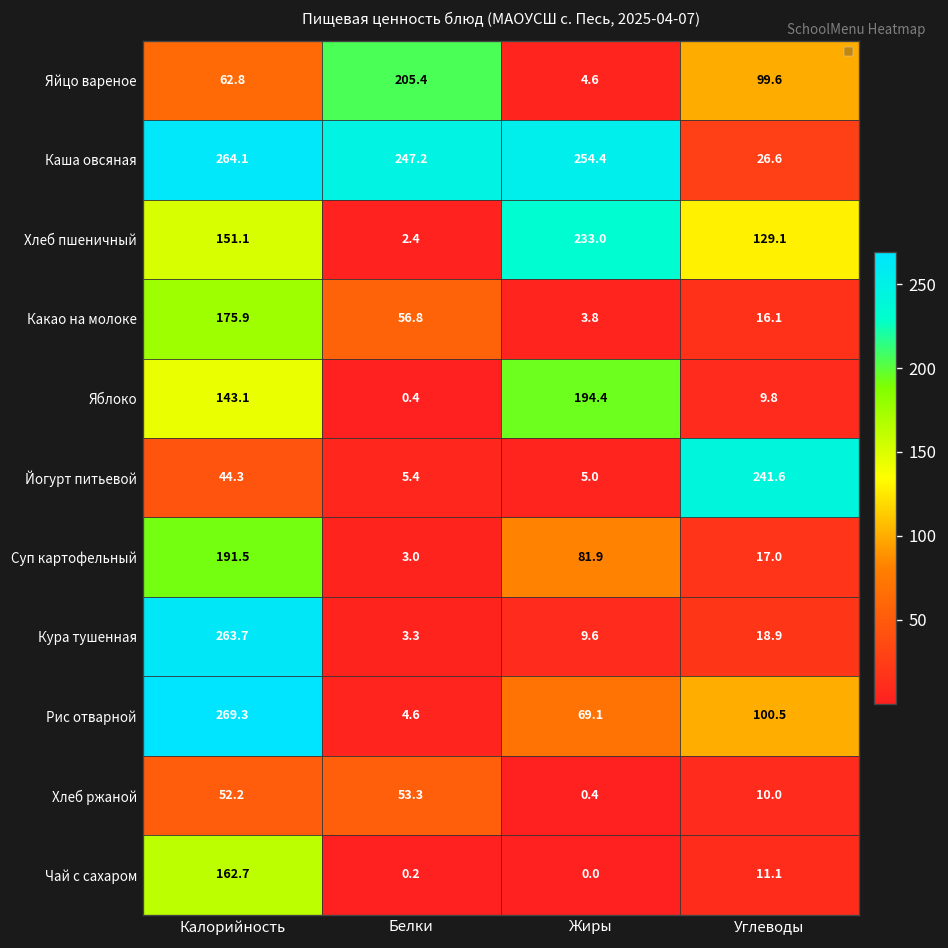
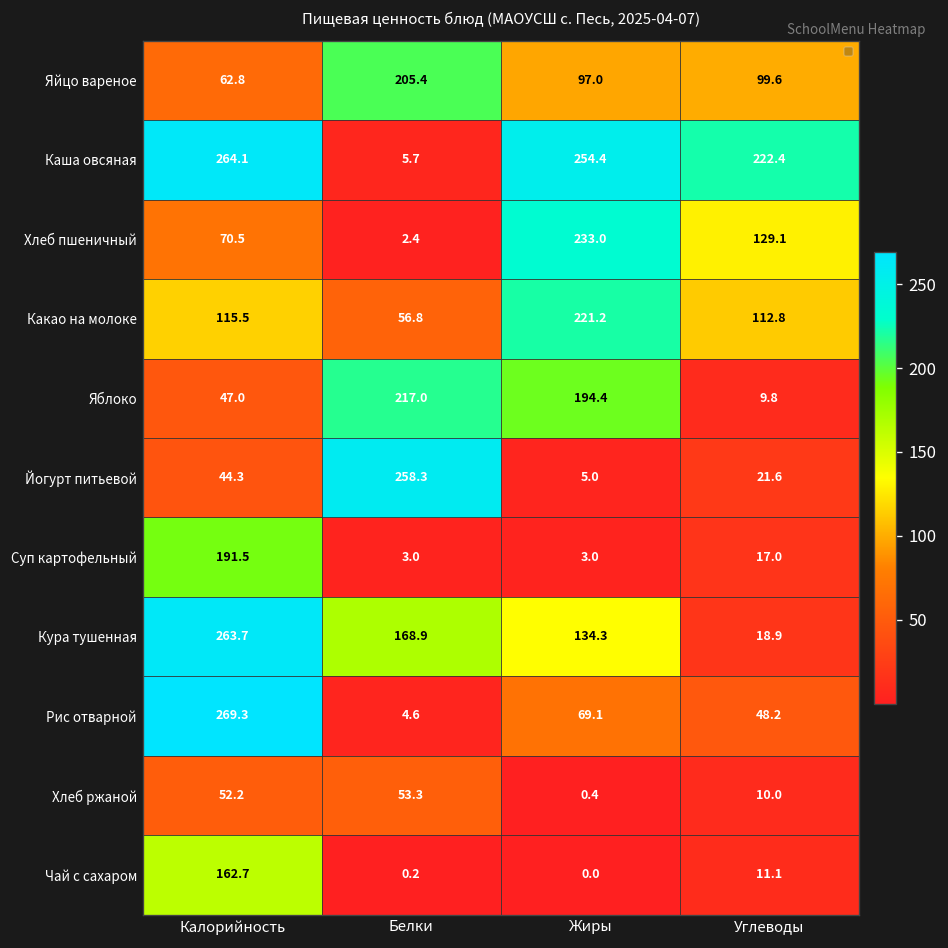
Яйцо вареное, Жиры: 4.6 -> 97.0
Каша овсяная, Белки: 247.2 -> 5.7
Каша овсяная, Углеводы: 26.6 -> 222.4
Хлеб пшеничный, Калорийность: 151.1 -> 70.5
Какао на молоке, Калорийность: 175.9 -> 115.5
Какао на молоке, Жиры: 3.8 -> 221.2
Какао на молоке, Углеводы: 16.1 -> 112.8
Яблоко, Калорийность: 143.1 -> 47.0
Яблоко, Белки: 0.4 -> 217.0
Йогурт питьевой, Белки: 5.4 -> 258.3
Йогурт питьевой, Углеводы: 241.6 -> 21.6
Суп картофельный, Жиры: 81.9 -> 3.0
Кура тушенная, Белки: 3.3 -> 168.9
Кура тушенная, Жиры: 9.6 -> 134.3
Рис отварной, Углеводы: 100.5 -> 48.2
